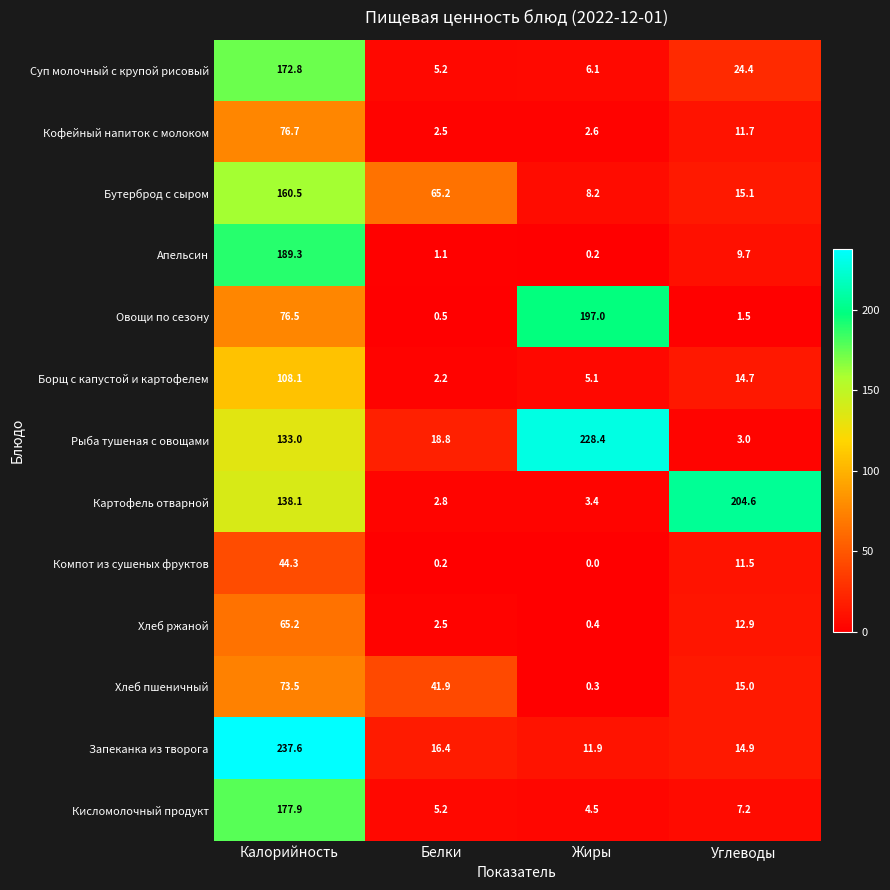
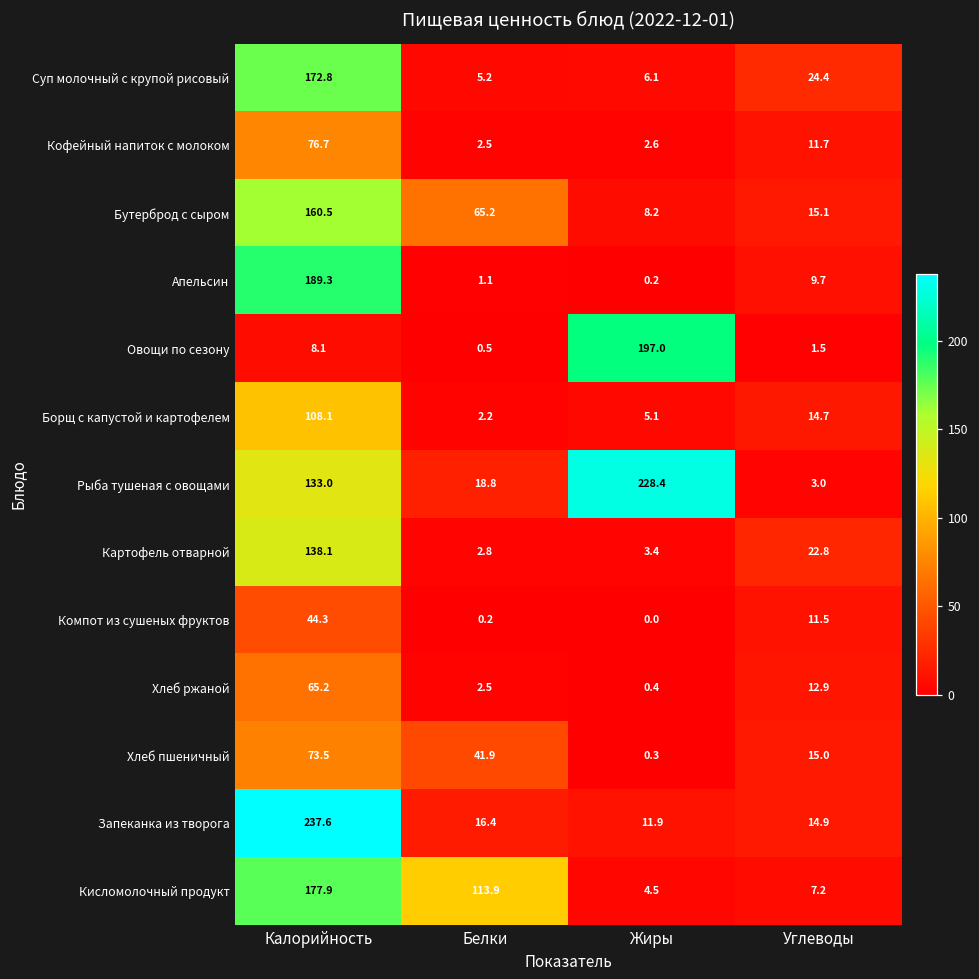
Овощи по сезону, Калорийность: 76.5 -> 8.1
Картофель отварной, Углеводы: 204.6 -> 22.8
Кисломолочный продукт, Белки: 5.2 -> 113.9
